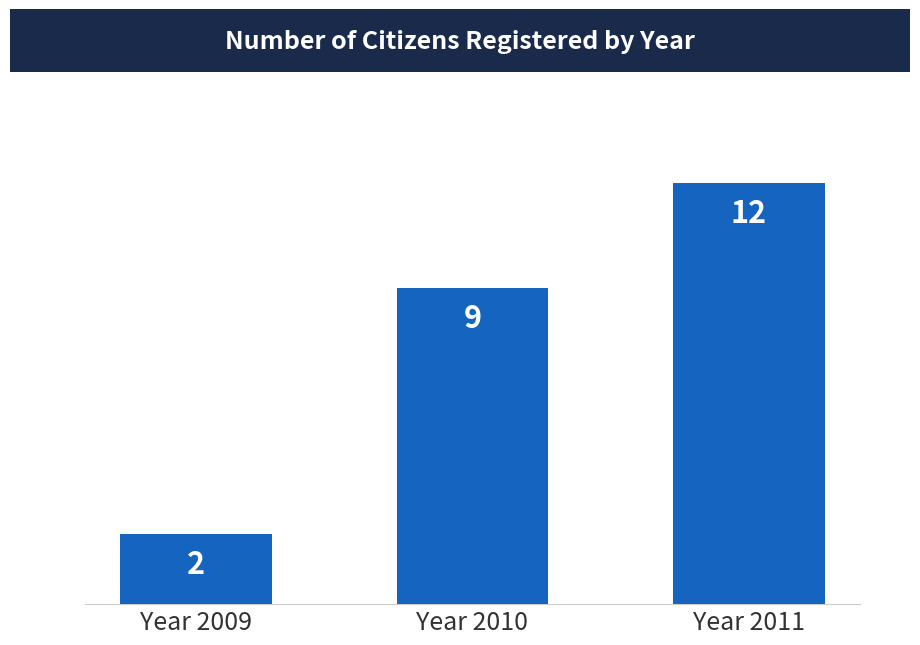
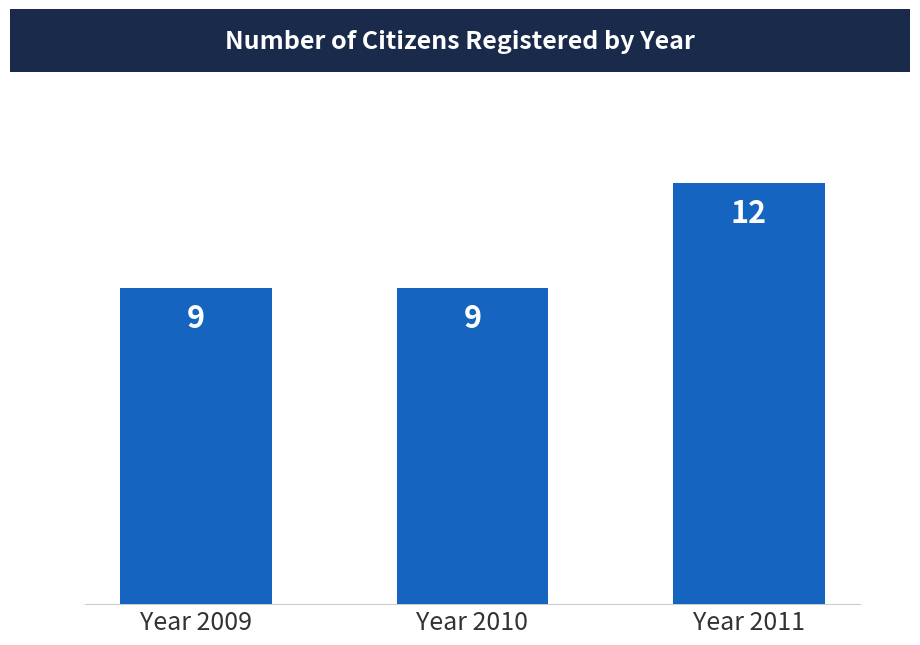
Year 2009: 2 -> 9
